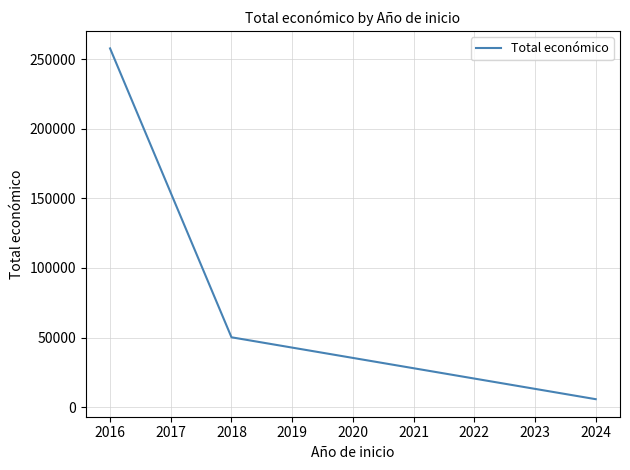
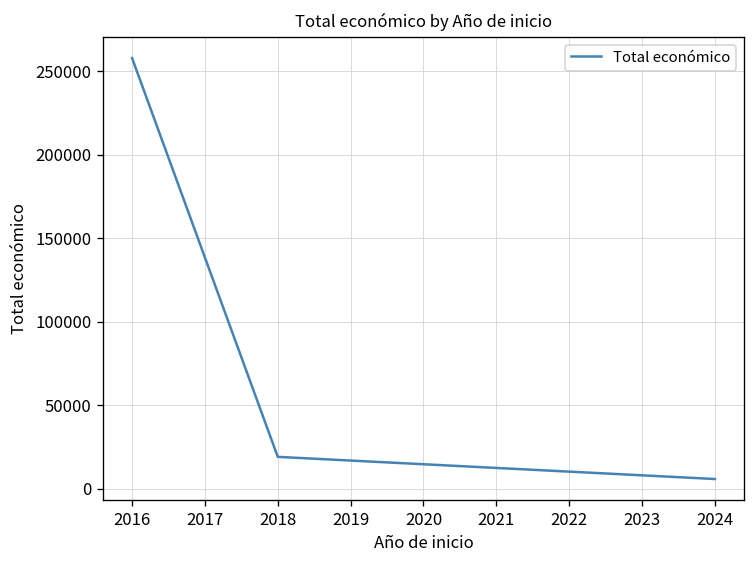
2018: 50000 -> 19000
